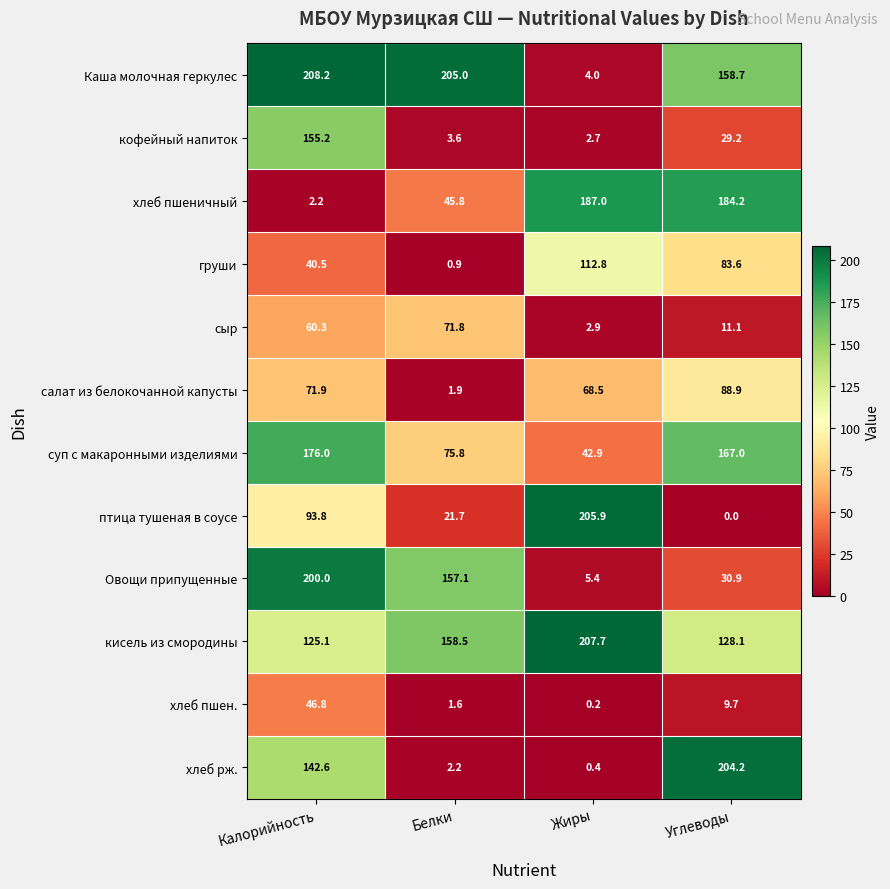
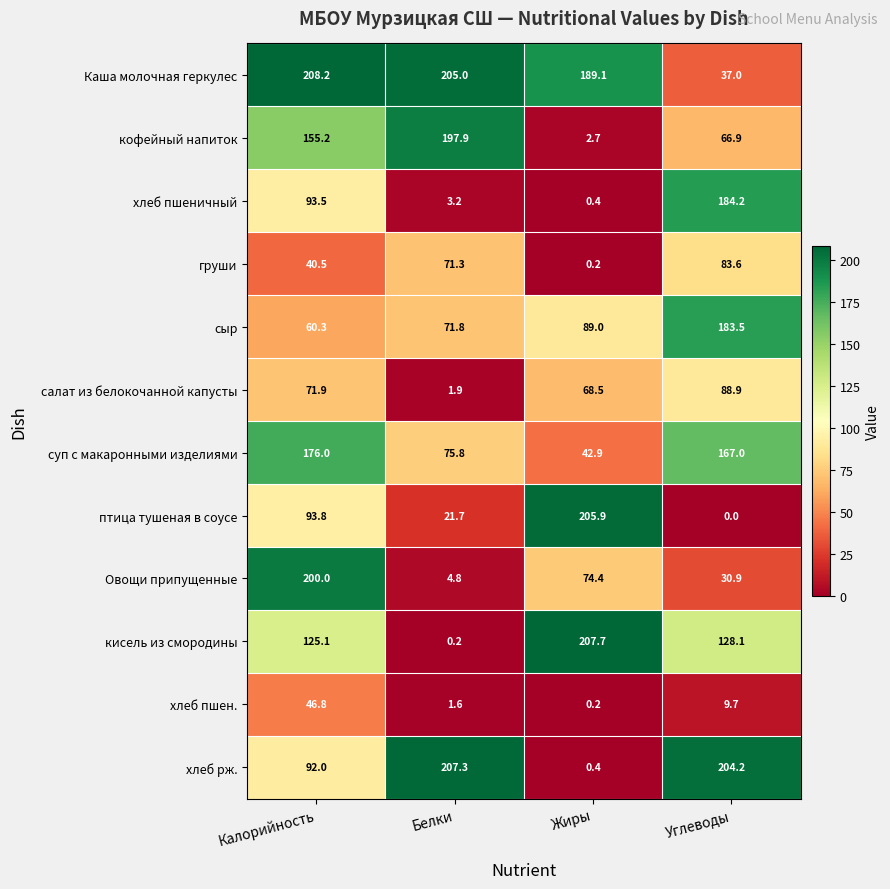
Каша молочная геркулес, Жиры: 4.0 -> 189.1
Каша молочная геркулес, Углеводы: 158.7 -> 37.0
кофейный напиток, Белки: 3.6 -> 197.9
кофейный напиток, Углеводы: 29.2 -> 66.9
хлеб пшеничный, Калорийность: 2.2 -> 93.5
хлеб пшеничный, Белки: 45.8 -> 3.2
хлеб пшеничный, Жиры: 187.0 -> 0.4
груши, Белки: 0.9 -> 71.3
груши, Жиры: 112.8 -> 0.2
сыр, Жиры: 2.9 -> 89.0
сыр, Углеводы: 11.1 -> 183.5
Овощи припущенные, Белки: 157.1 -> 4.8
Овощи припущенные, Жиры: 5.4 -> 74.4
кисель из смородины, Белки: 158.5 -> 0.2
хлеб рж., Калорийность: 142.6 -> 92.0
хлеб рж., Белки: 2.2 -> 207.3
